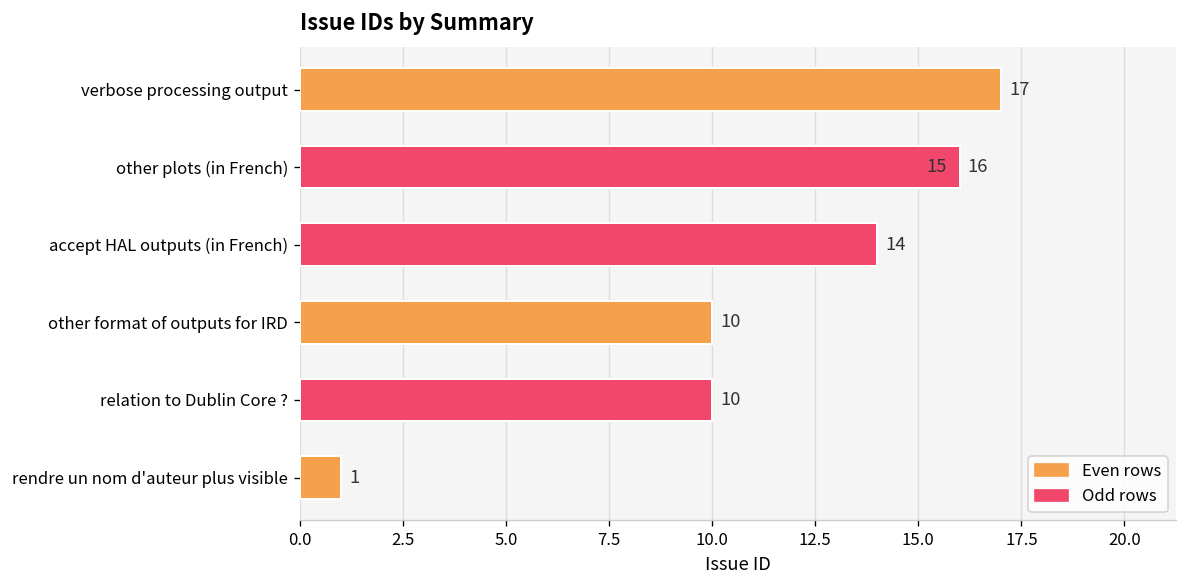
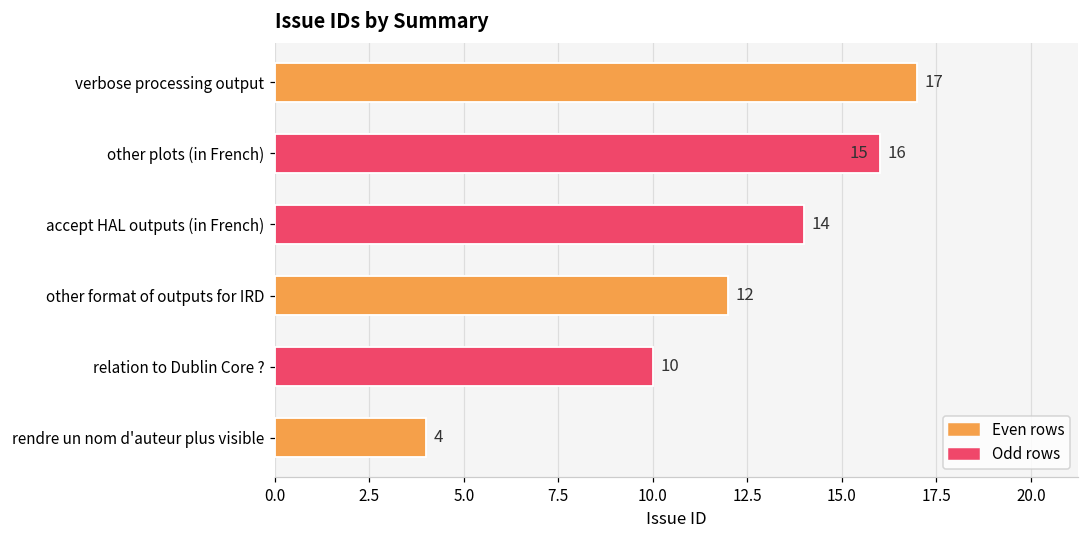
other format of outputs for IRD: 10 -> 12
rendre un nom d'auteur plus visible: 1 -> 4
